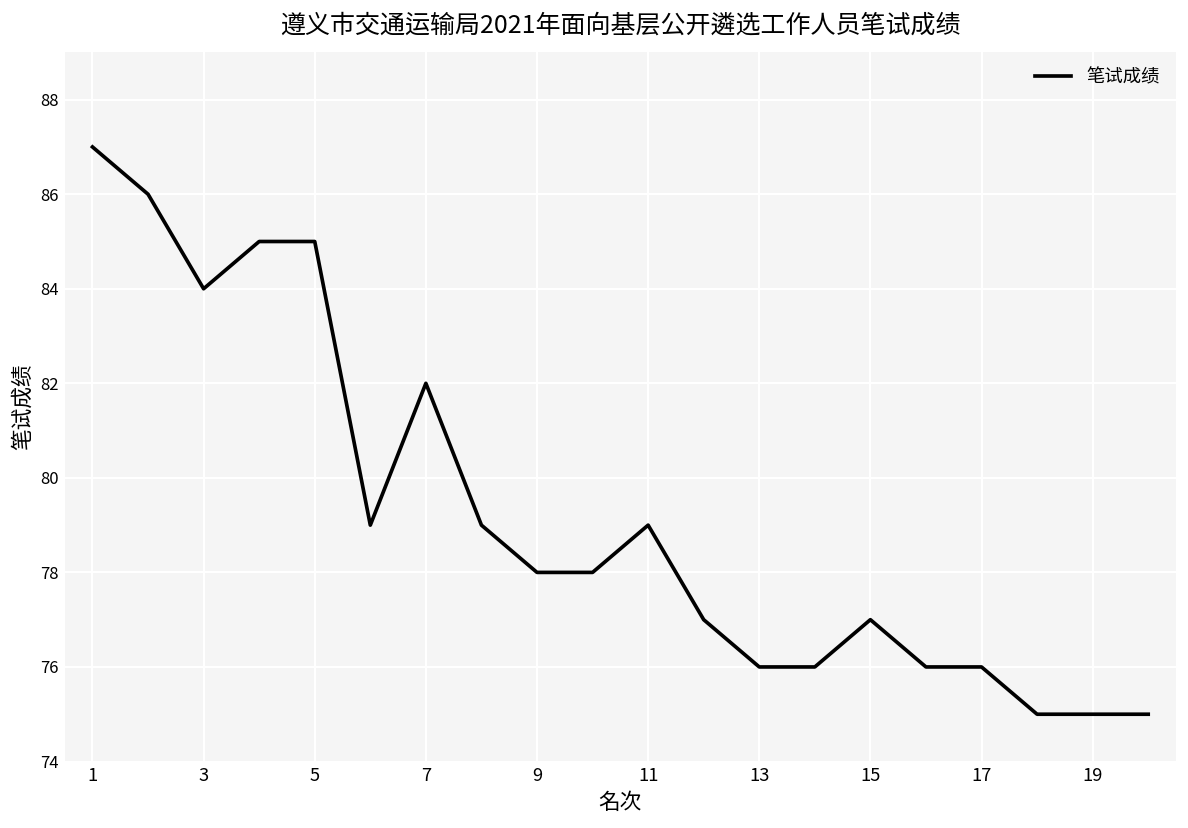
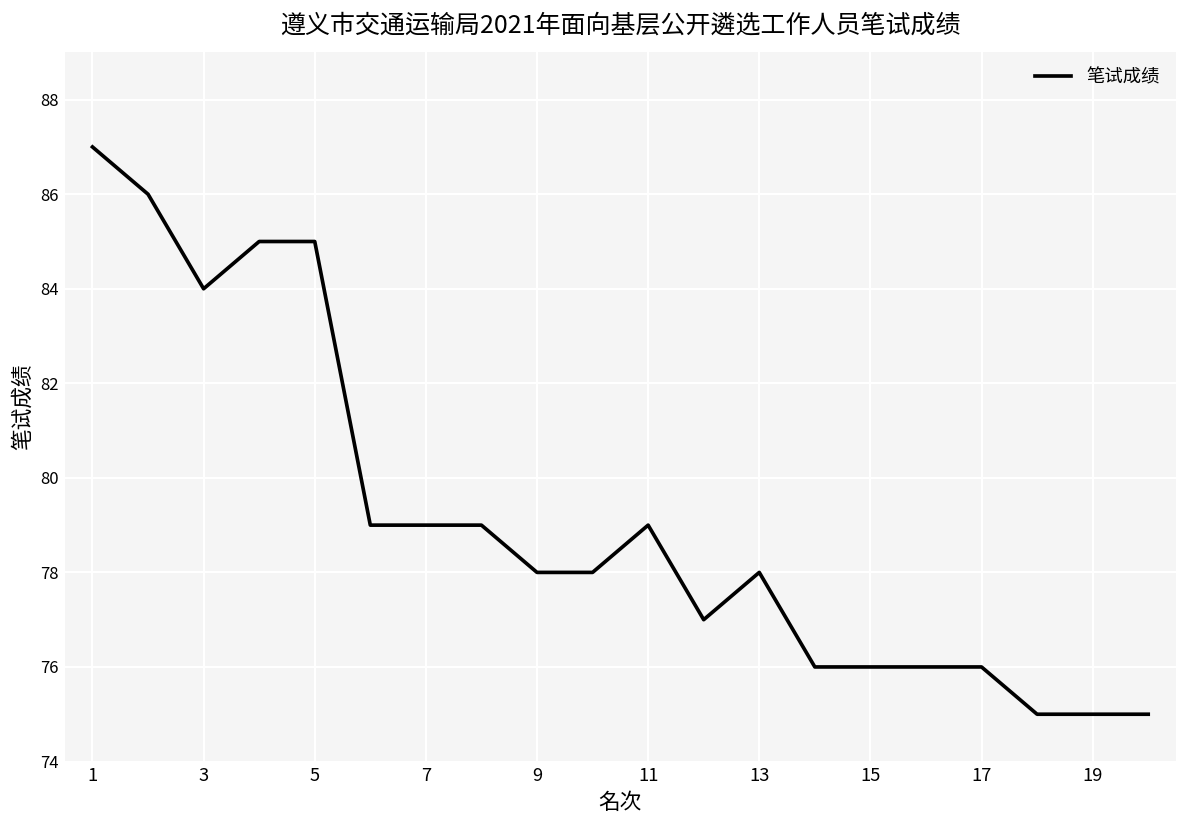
7: 82 -> 79
13: 76 -> 78
15: 77 -> 76
